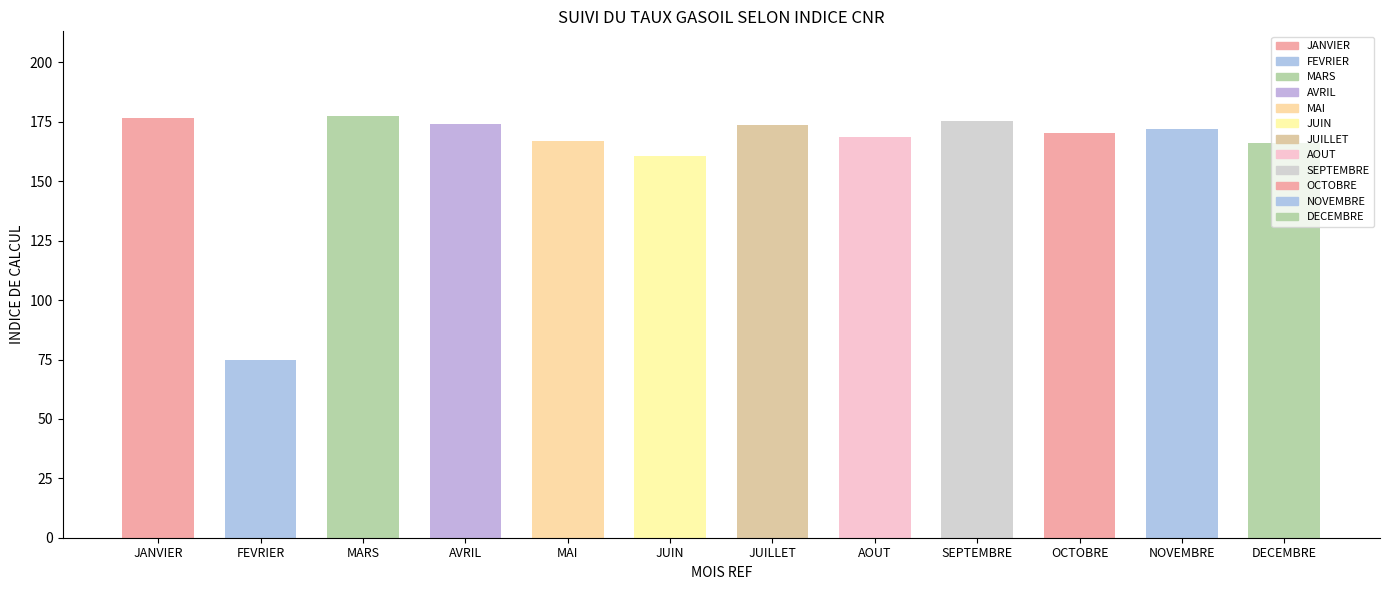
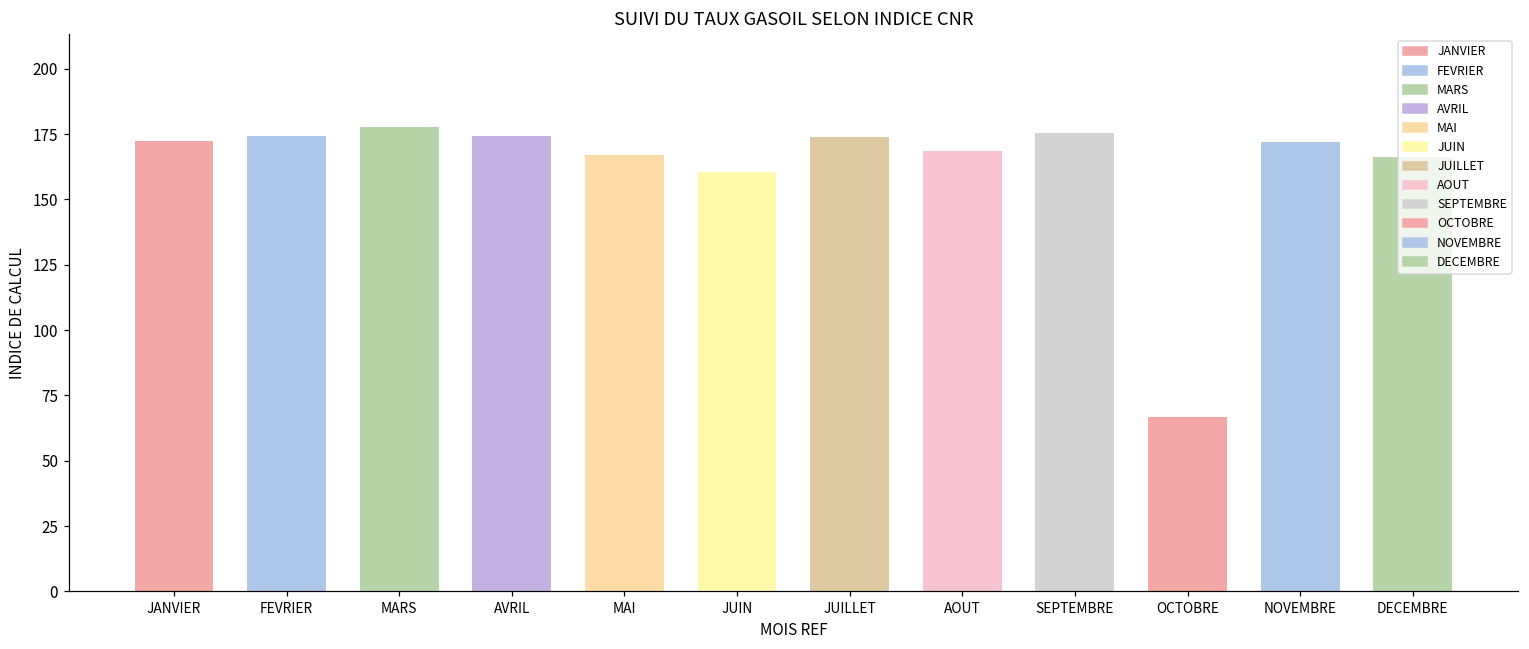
JANVIER: 177 -> 172
FEVRIER: 75 -> 174
OCTOBRE: 170 -> 67
